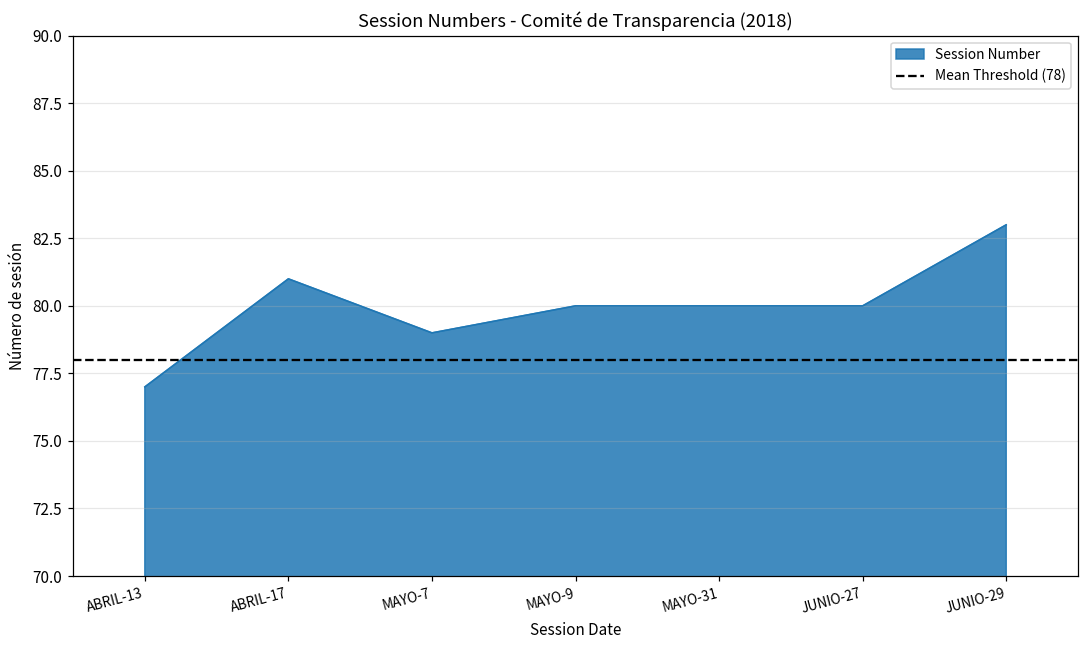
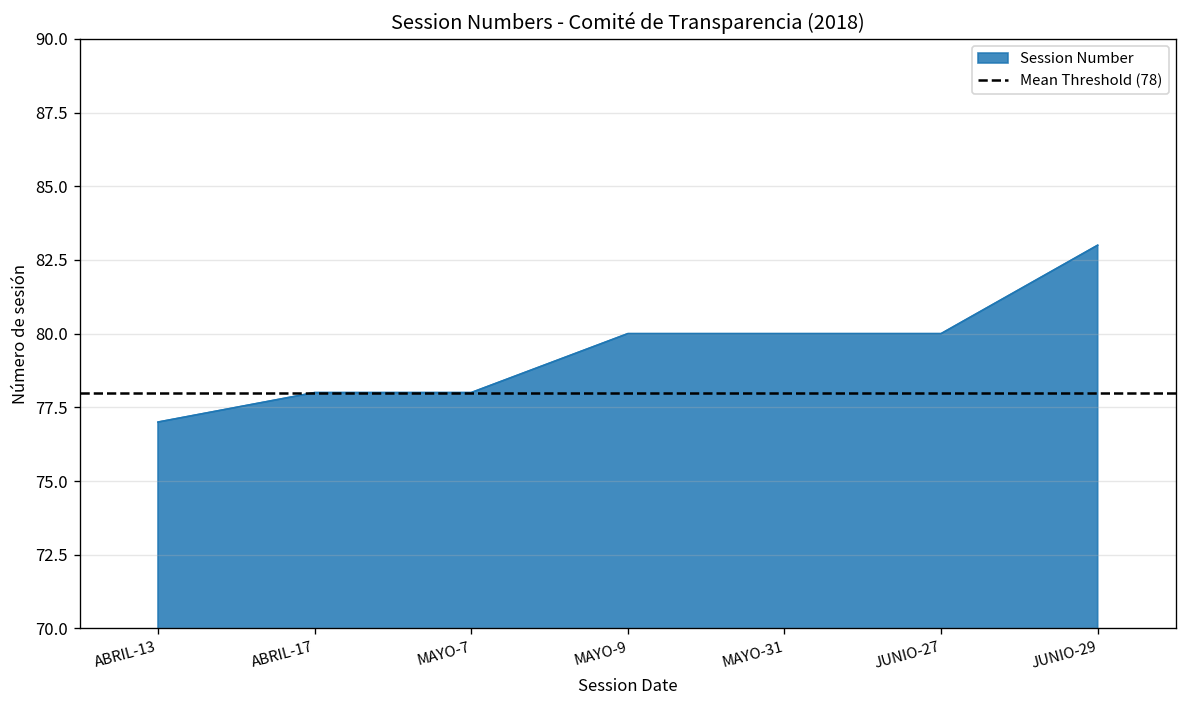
ABRIL-17: 81 -> 78
MAYO-7: 79 -> 78
